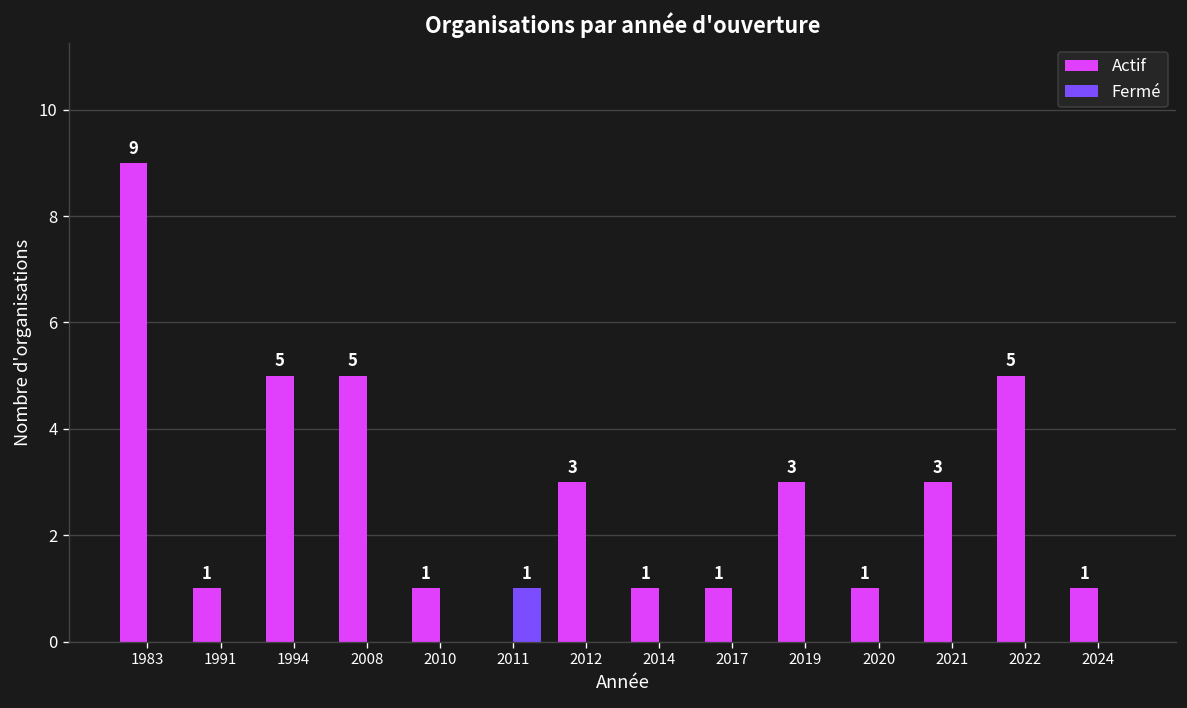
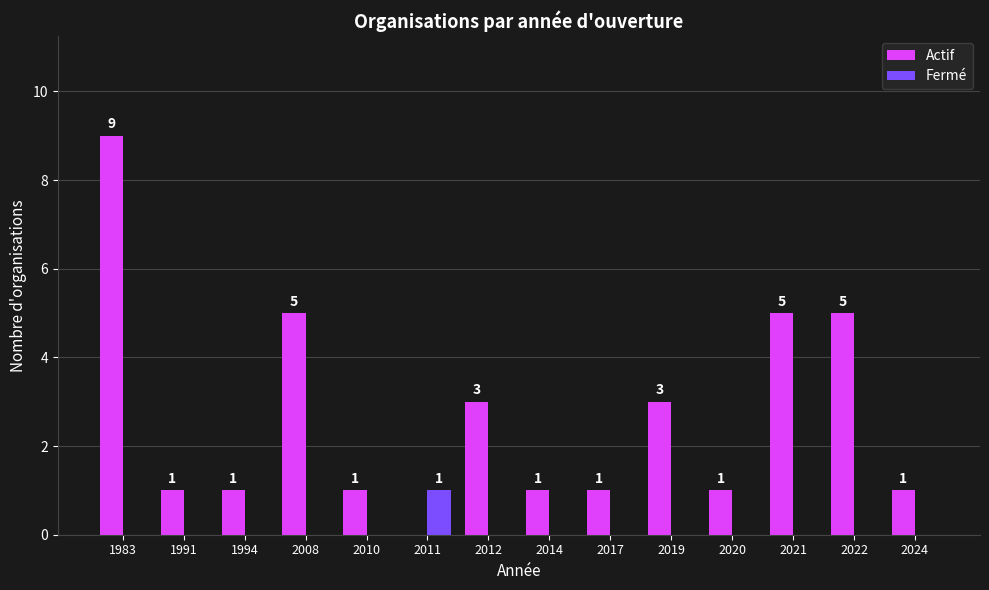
Actif, 1994: 5 -> 1
Actif, 2021: 3 -> 5
